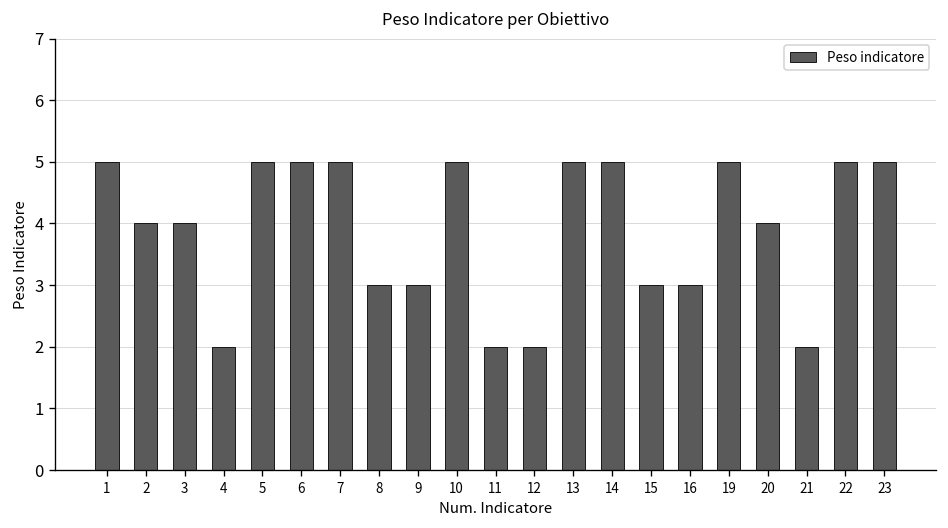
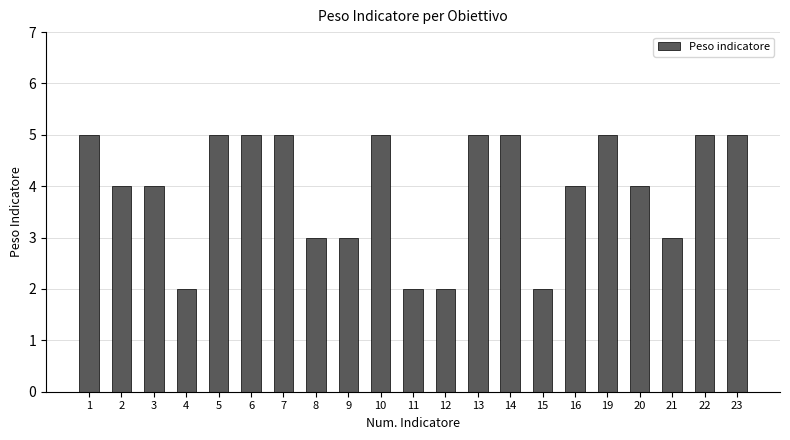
15: 3 -> 2
16: 3 -> 4
21: 2 -> 3
